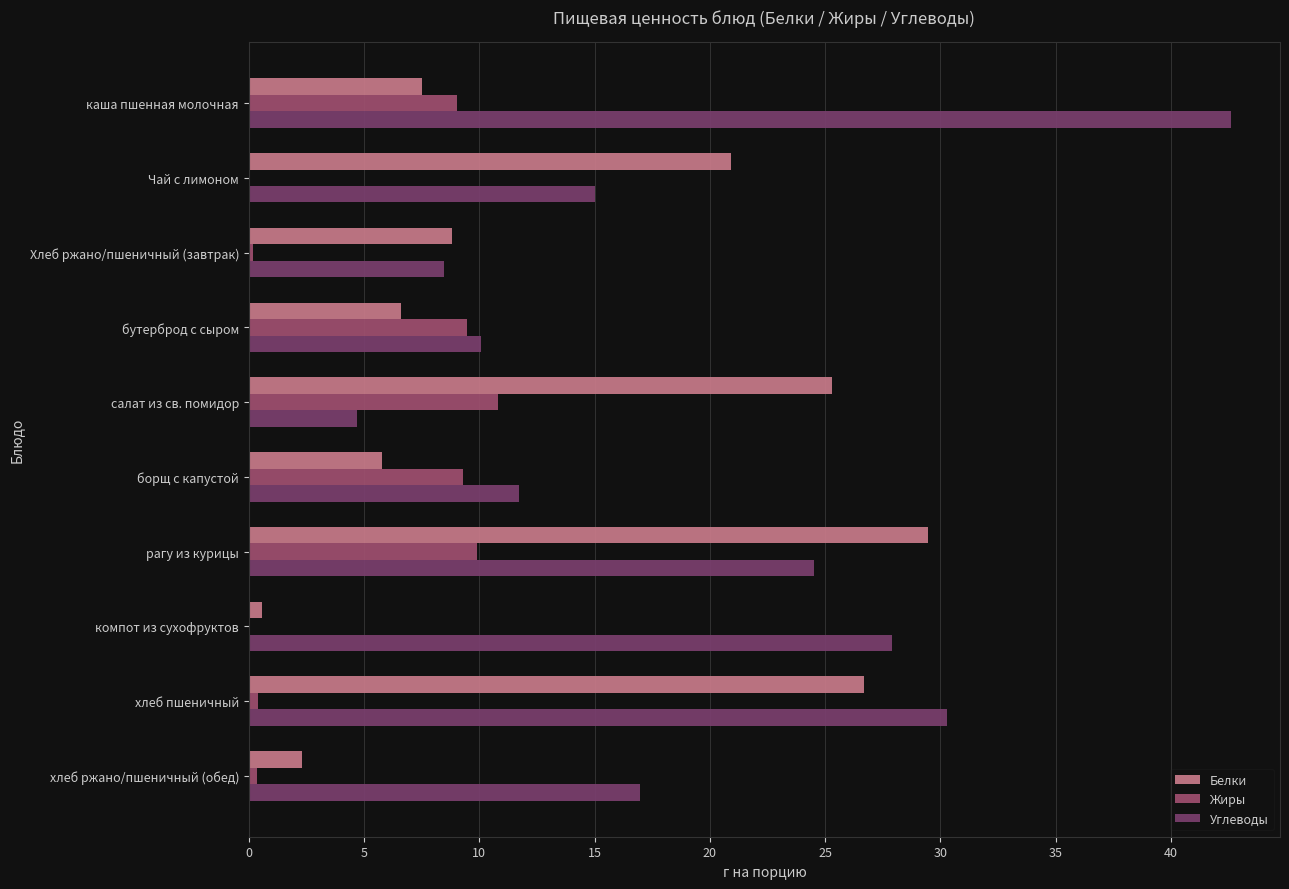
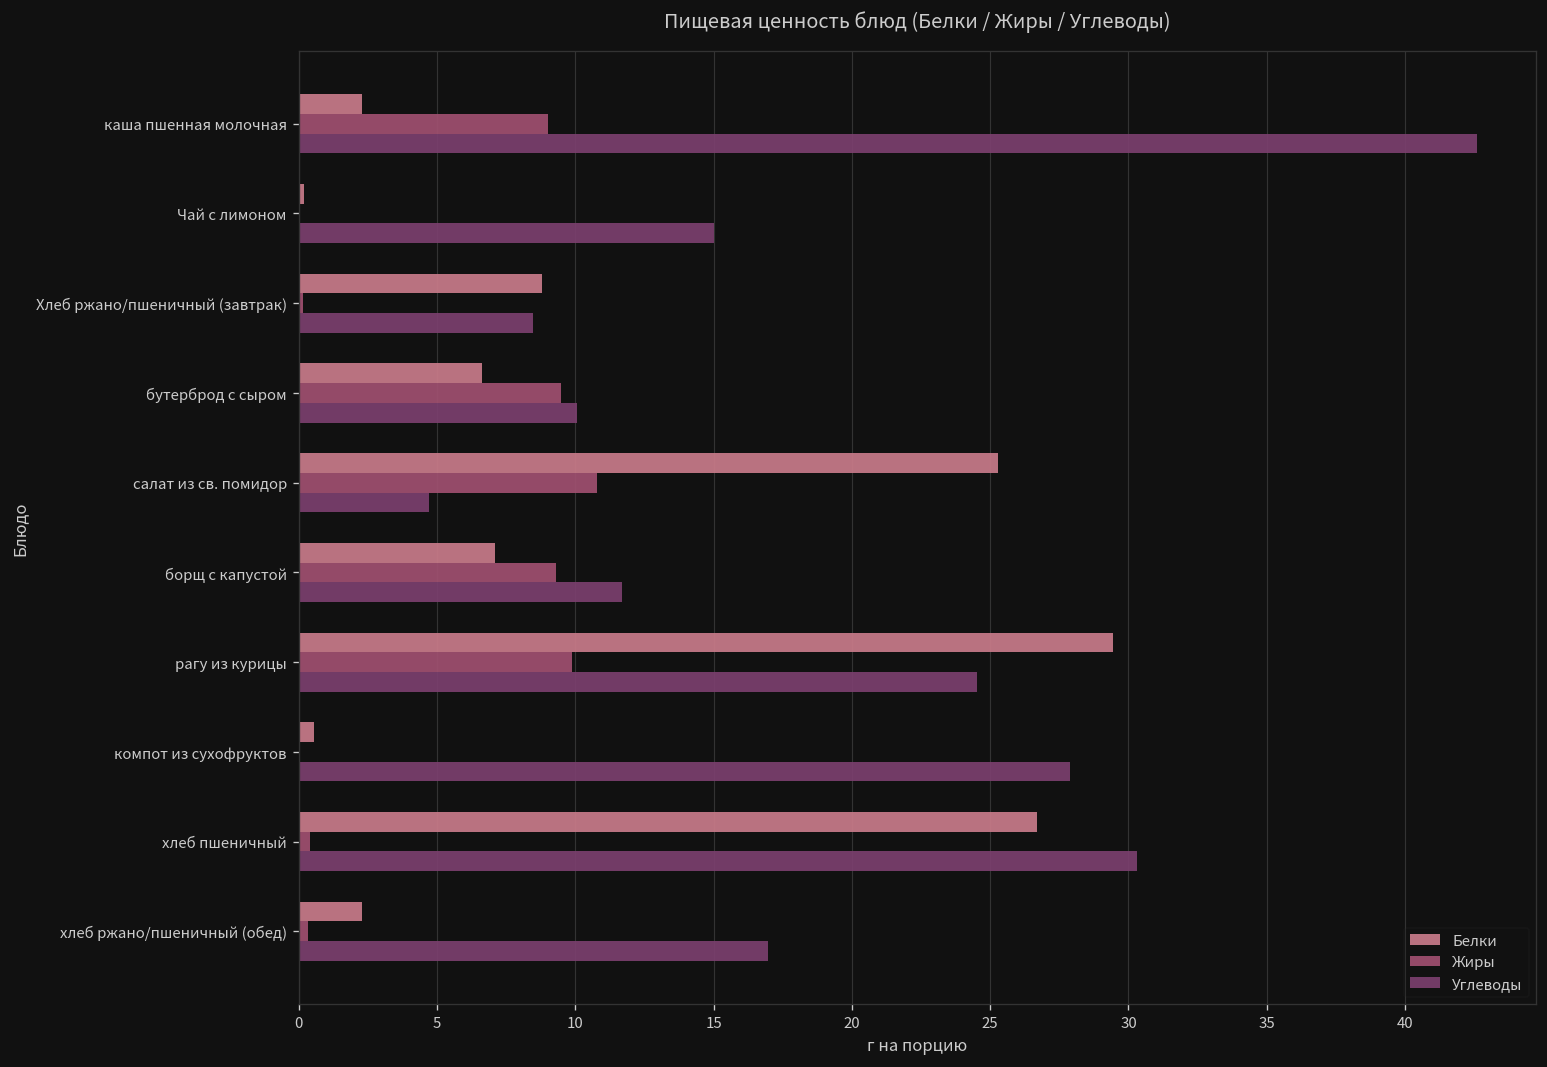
Белки, каша пшенная молочная: 7.5 -> 2.3
Белки, Чай с лимоном: 20.9 -> 0.2
Белки, борщ с капустой: 5.8 -> 7.1
